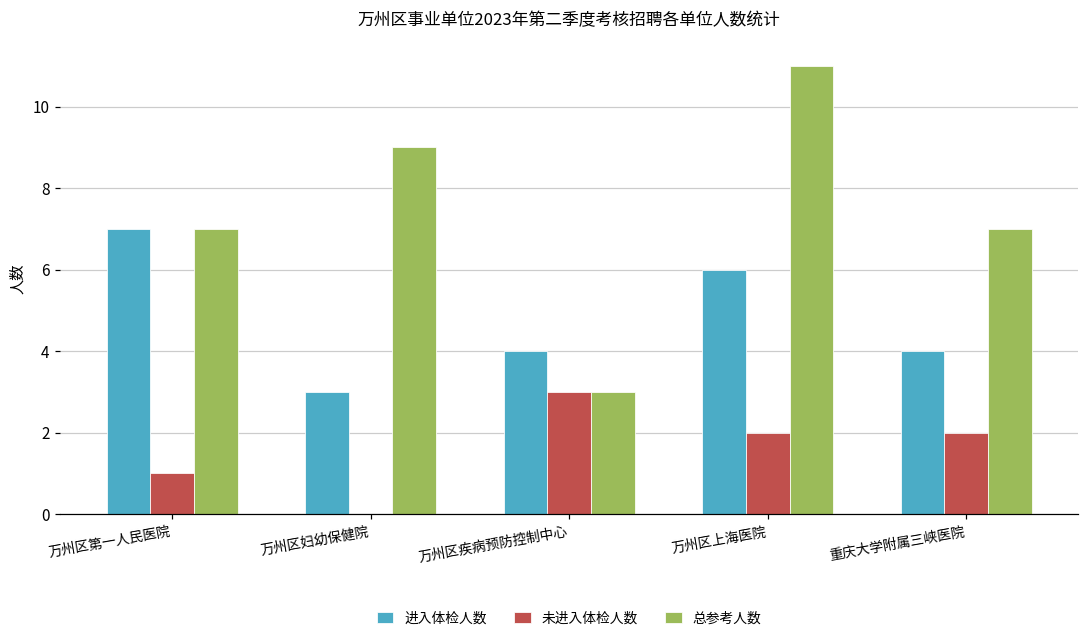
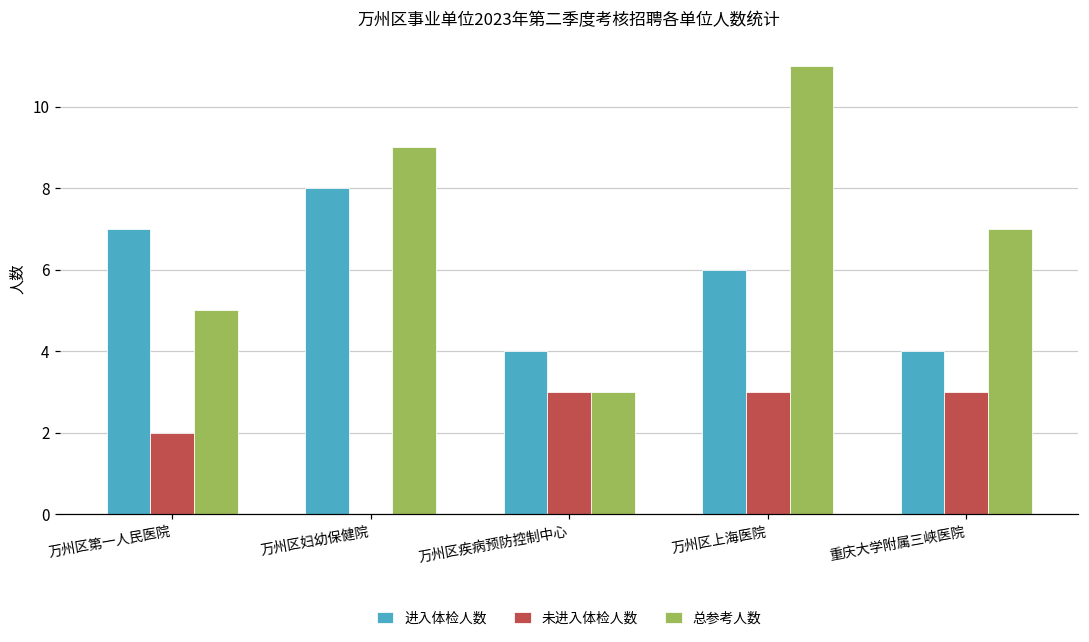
未进入体检人数, 万州区第一人民医院: 1 -> 2
总参考人数, 万州区第一人民医院: 7 -> 5
进入体检人数, 万州区妇幼保健院: 3 -> 8
未进入体检人数, 万州区上海医院: 2 -> 3
未进入体检人数, 重庆大学附属三峡医院: 2 -> 3
